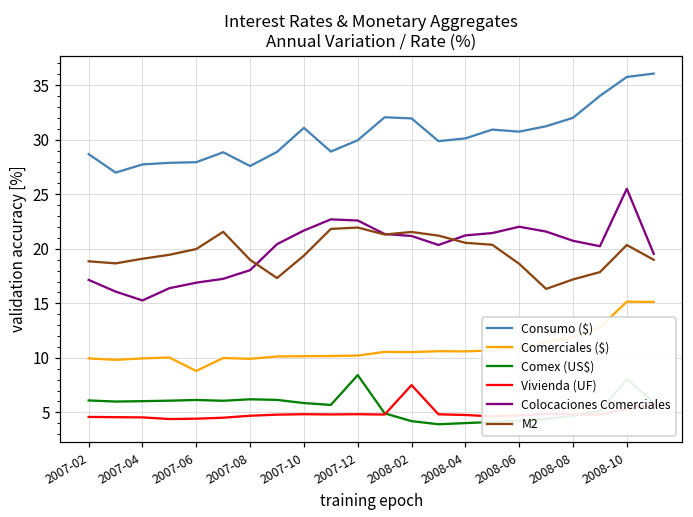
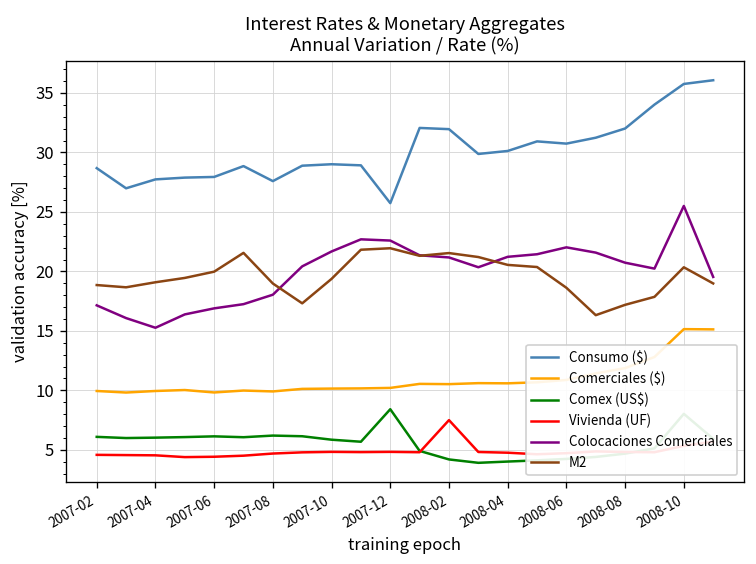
Comerciales ($), 2007-06: 9 -> 10
Consumo ($), 2007-10: 31 -> 29
Consumo ($), 2007-12: 30 -> 26
